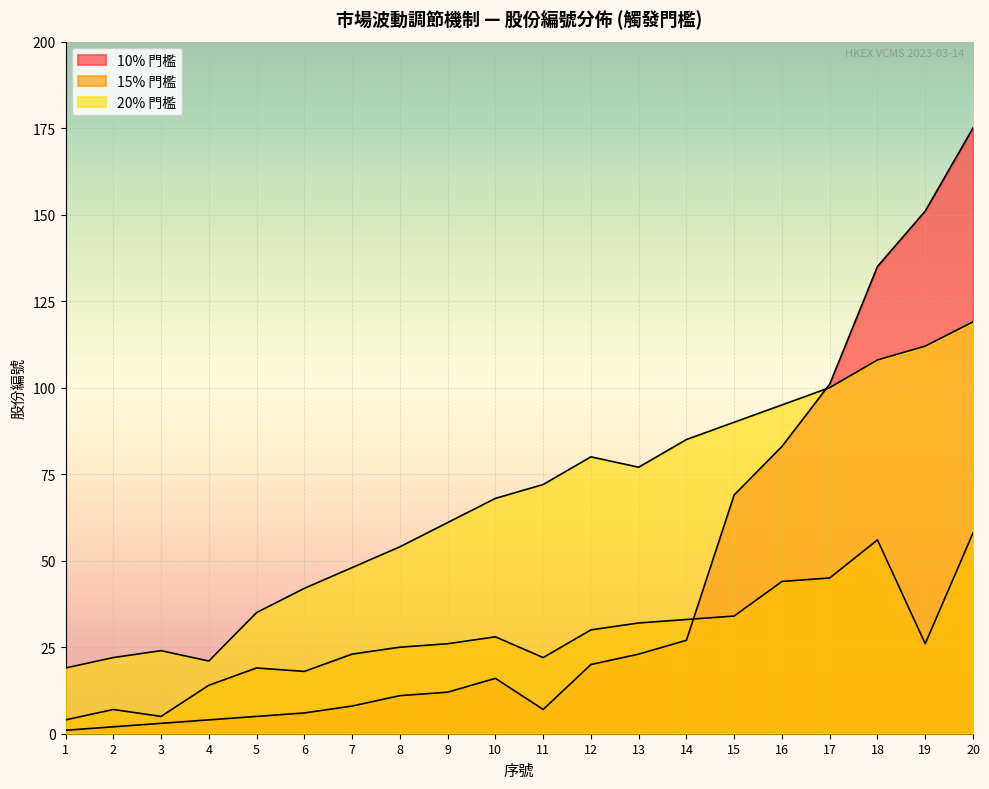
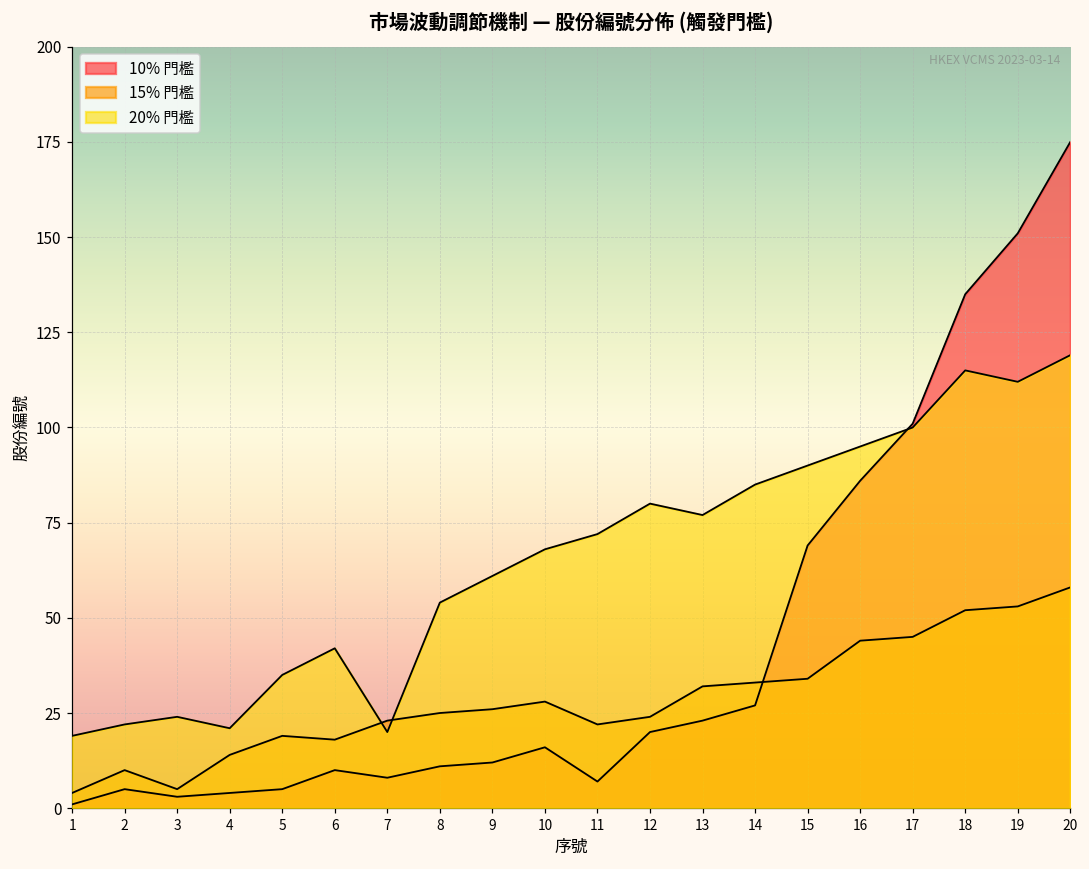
10% 門檻, 2: 2 -> 5
15% 門檻, 2: 7 -> 10
10% 門檻, 6: 6 -> 10
20% 門檻, 7: 48 -> 20
15% 門檻, 12: 30 -> 24
10% 門檻, 16: 83 -> 86
15% 門檻, 18: 56 -> 52
20% 門檻, 18: 108 -> 115
15% 門檻, 19: 26 -> 53
